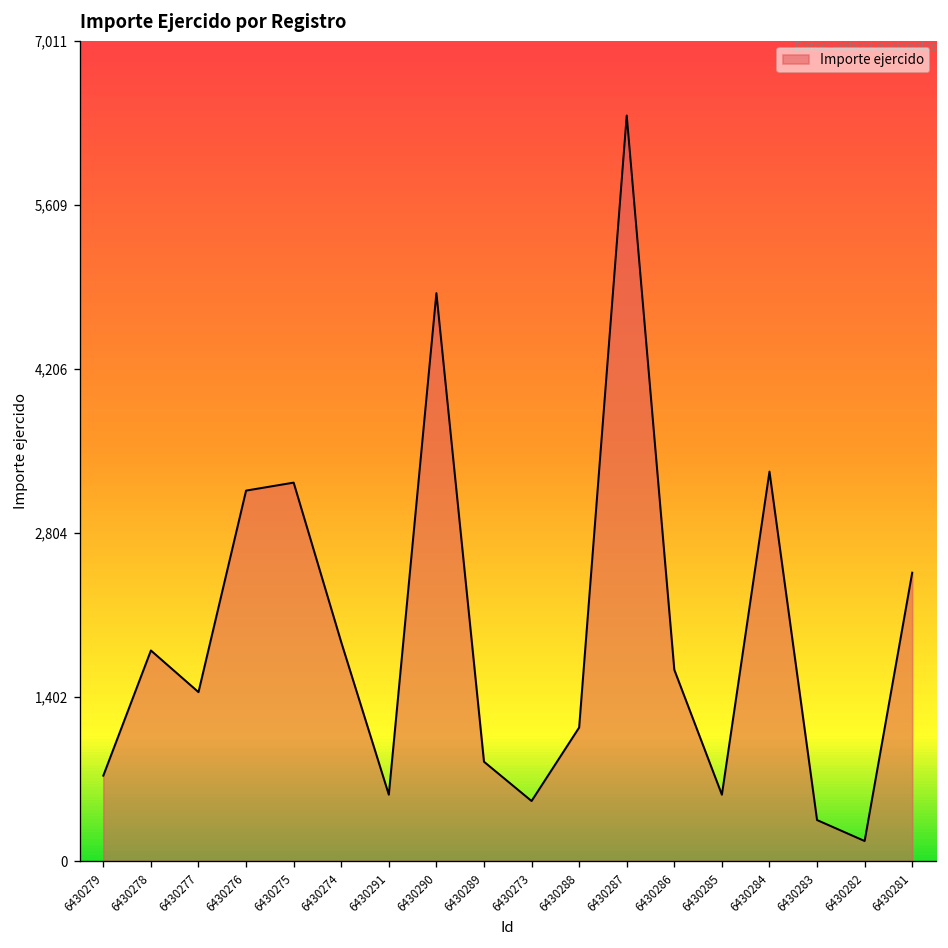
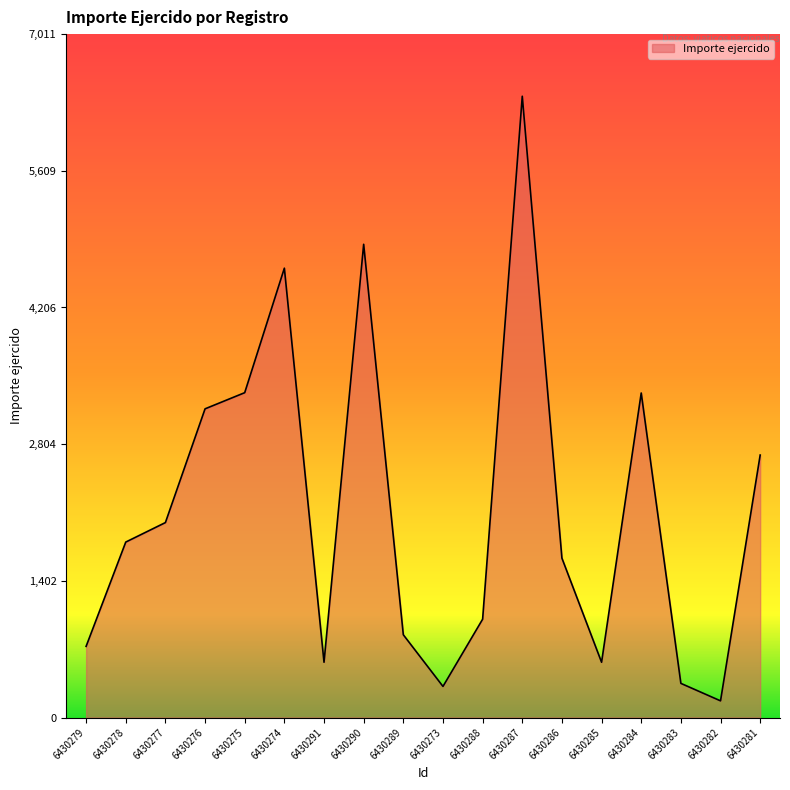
6430277: 1,400 -> 2,000
6430275: 3,200 -> 3,300
6430274: 1,900 -> 4,600
6430273: 500 -> 300
6430288: 1,100 -> 1,000
6430281: 2,500 -> 2,700
